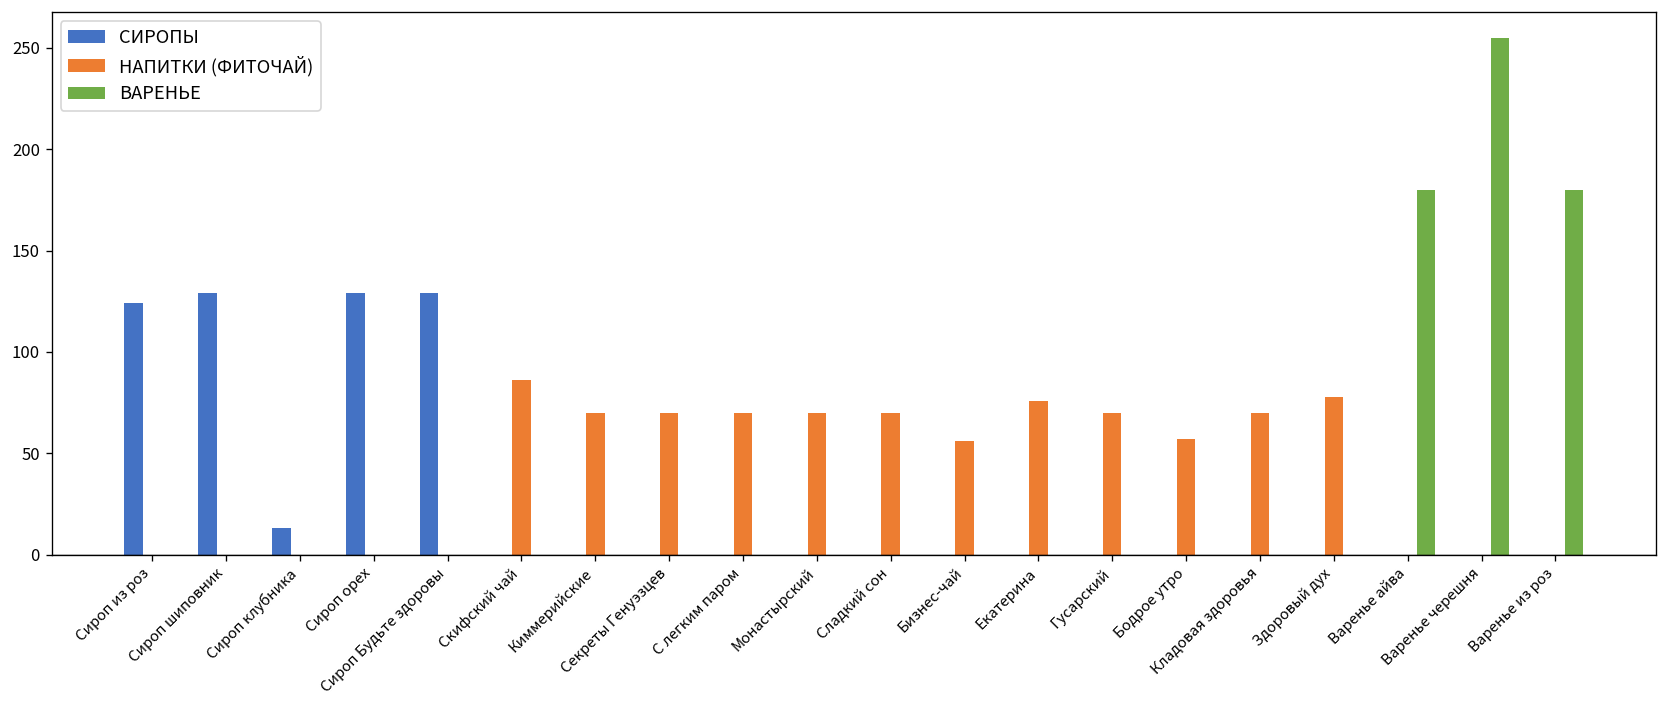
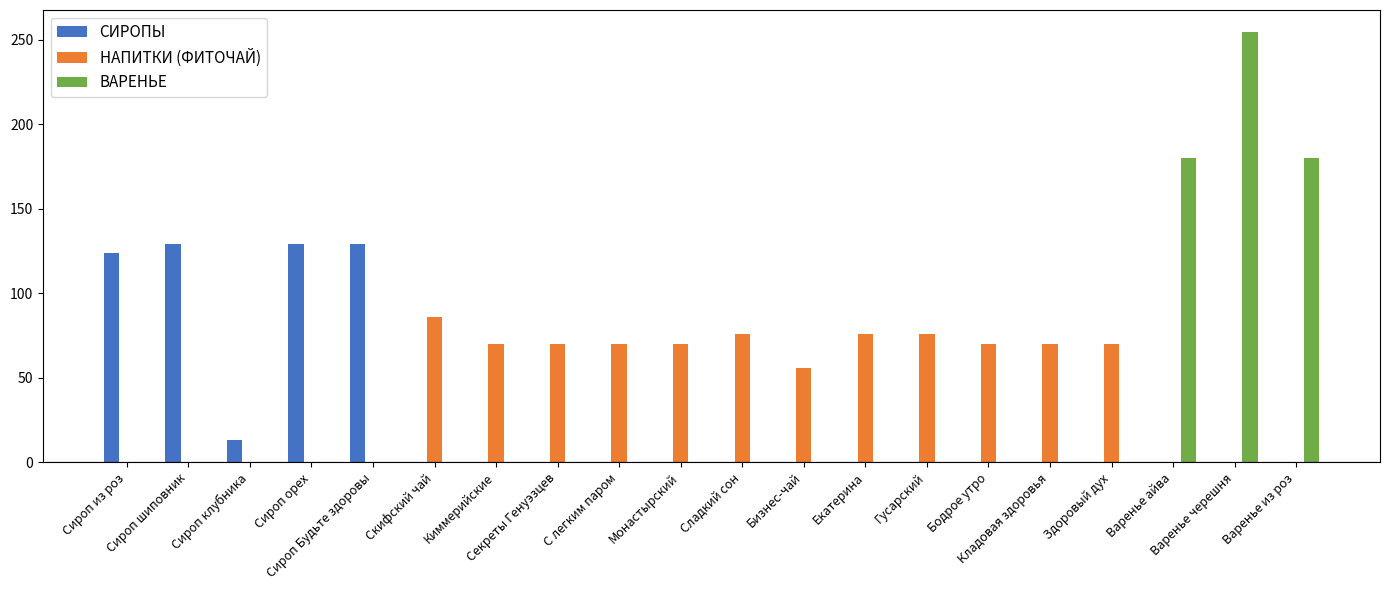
НАПИТКИ (ФИТОЧАЙ), Сладкий сон: 70 -> 76
НАПИТКИ (ФИТОЧАЙ), Гусарский: 70 -> 76
НАПИТКИ (ФИТОЧАЙ), Бодрое утро: 57 -> 70
НАПИТКИ (ФИТОЧАЙ), Здоровый дух: 78 -> 70
